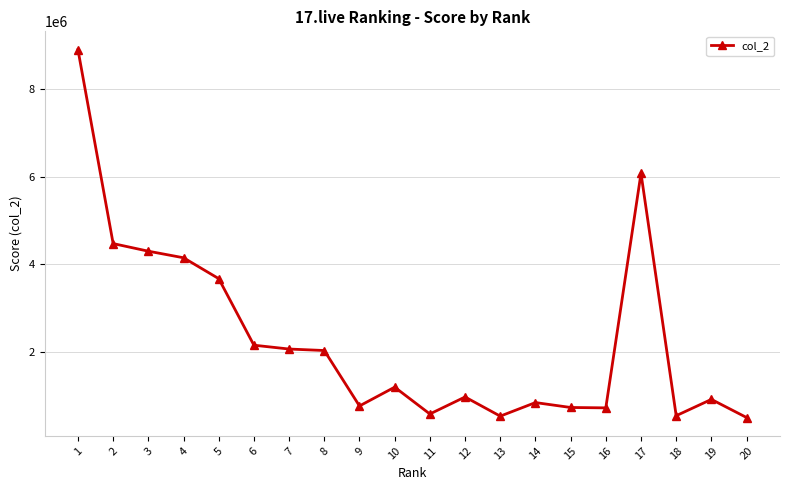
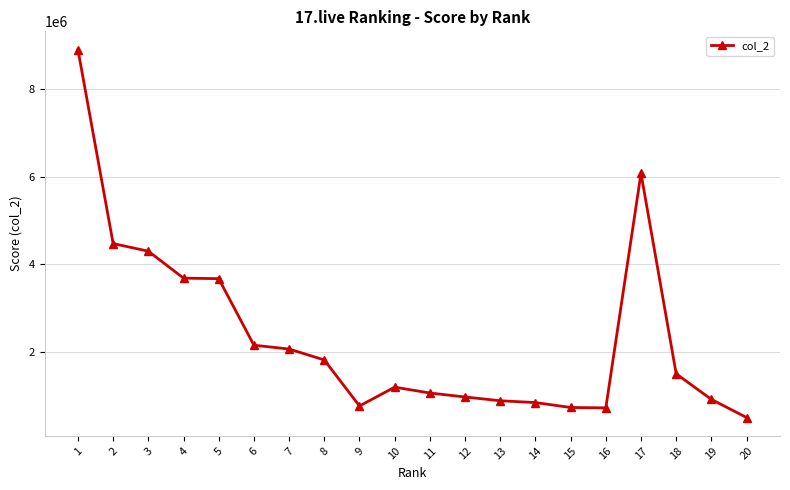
4: 4100000 -> 3700000
8: 2000000 -> 1800000
11: 600000 -> 1100000
13: 500000 -> 900000
18: 500000 -> 1500000
